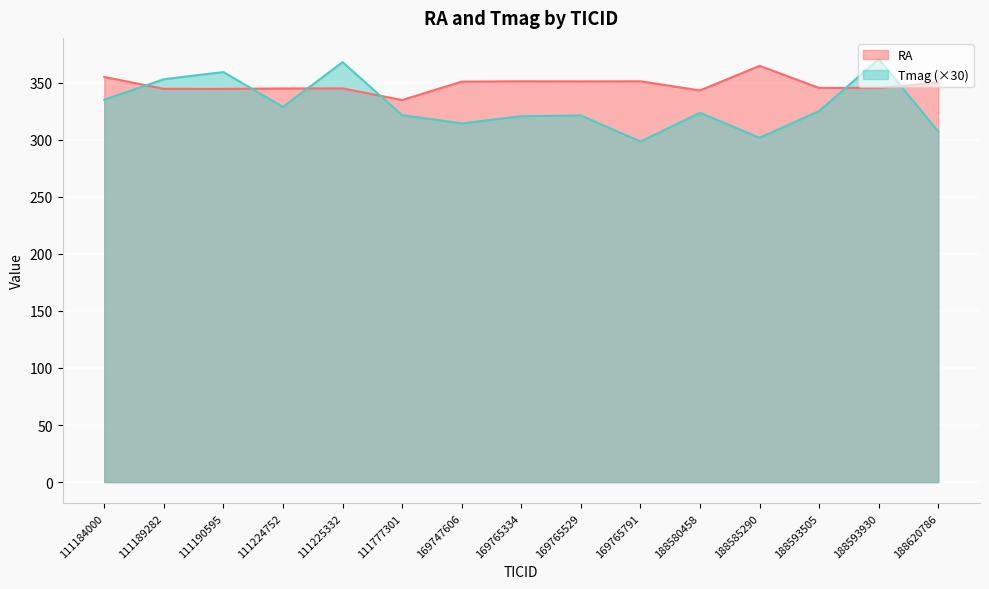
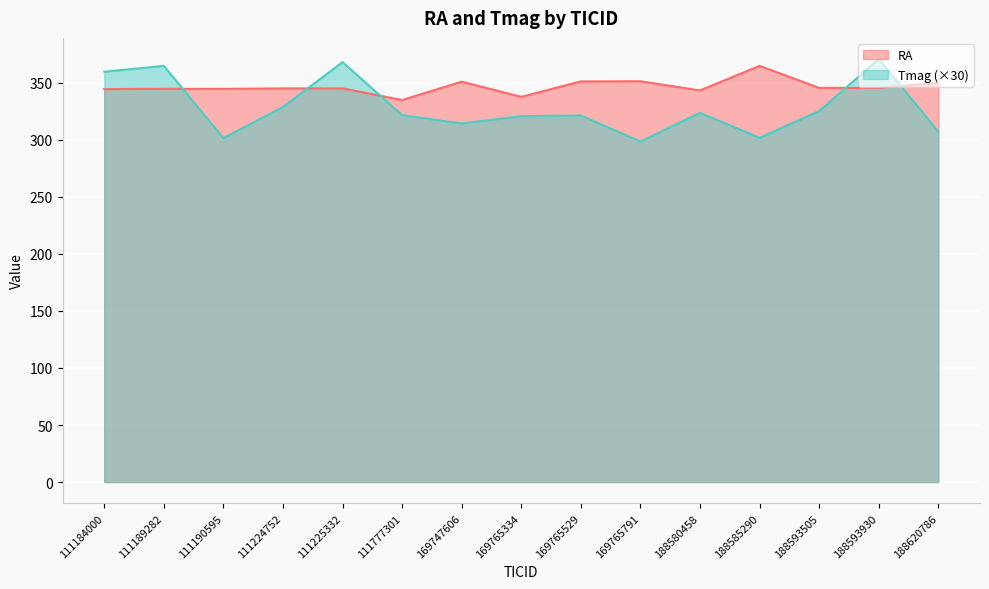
RA, 111184000: 355 -> 344
Tmag (×30), 111184000: 335 -> 360
Tmag (×30), 111189282: 353 -> 365
Tmag (×30), 111190595: 359 -> 302
RA, 169765334: 351 -> 338
